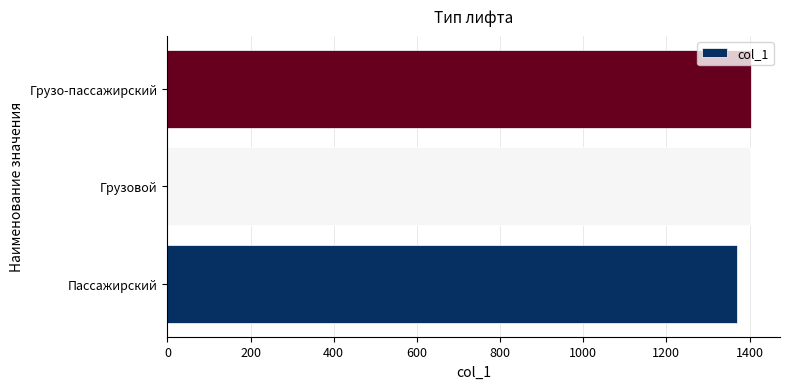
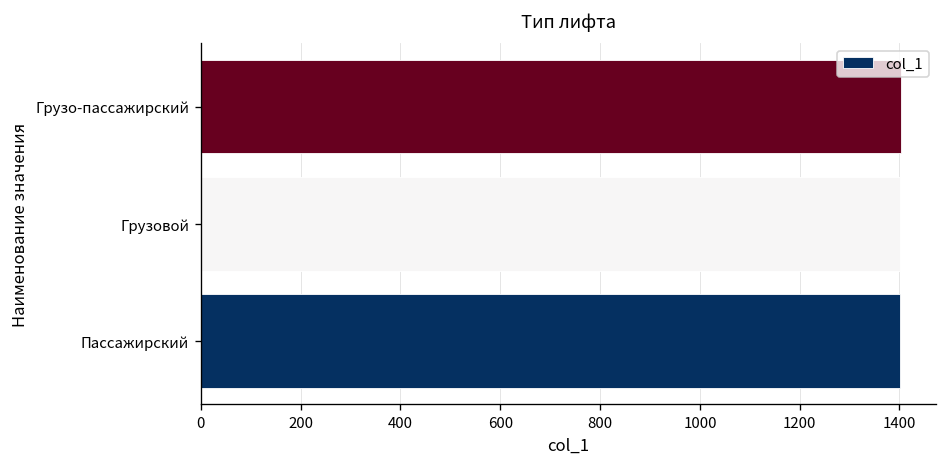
Пассажирский: 1370 -> 1400
